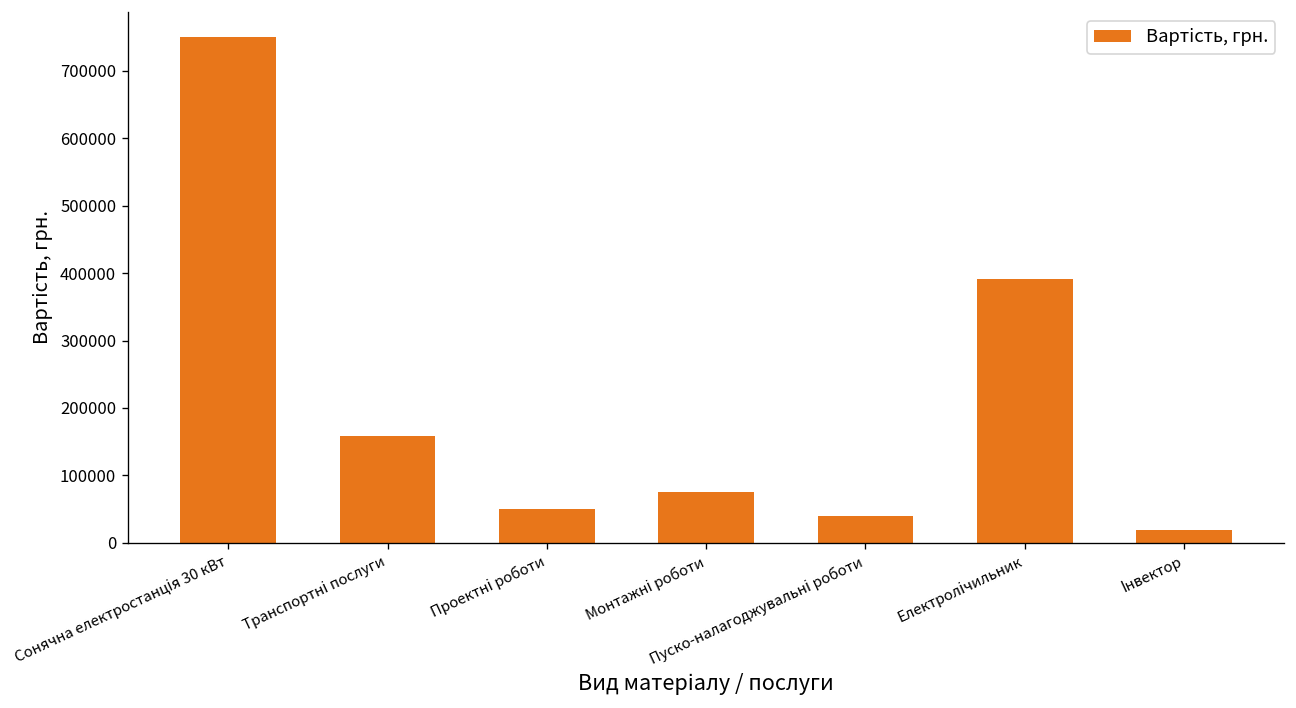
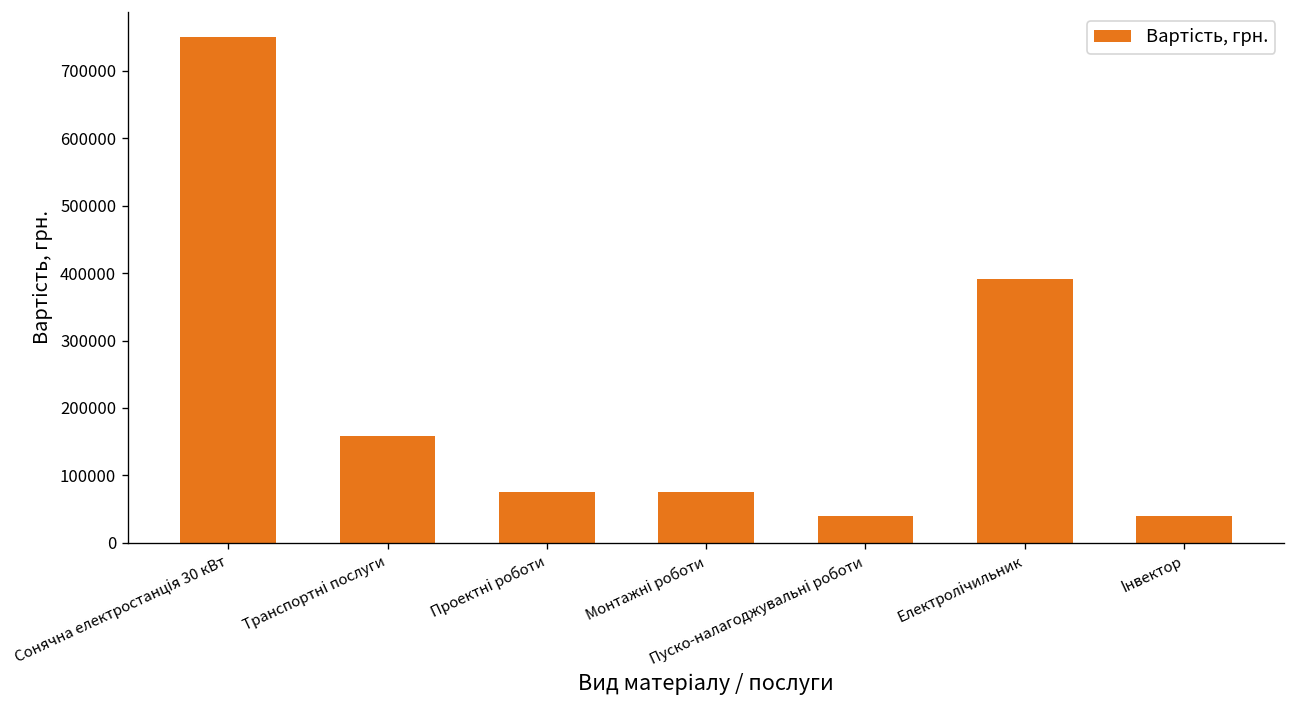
Проектні роботи: 50000 -> 80000
Інвектор: 20000 -> 40000
